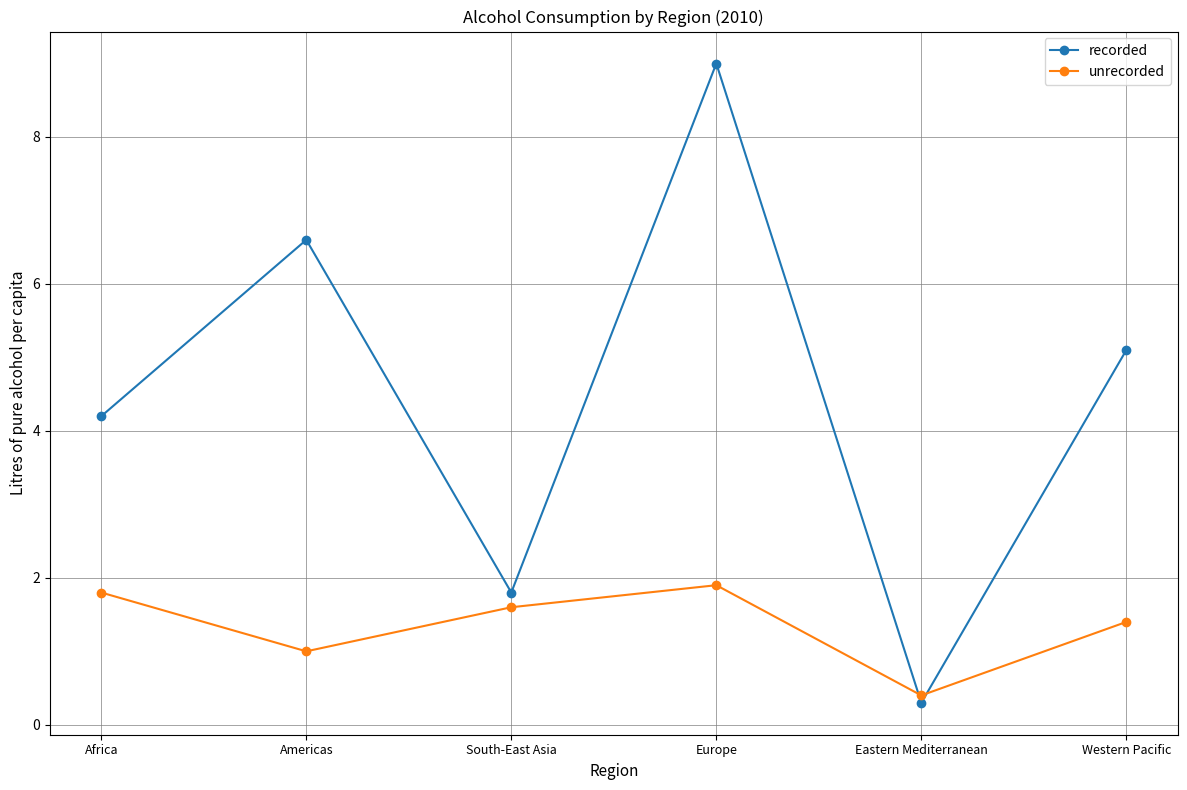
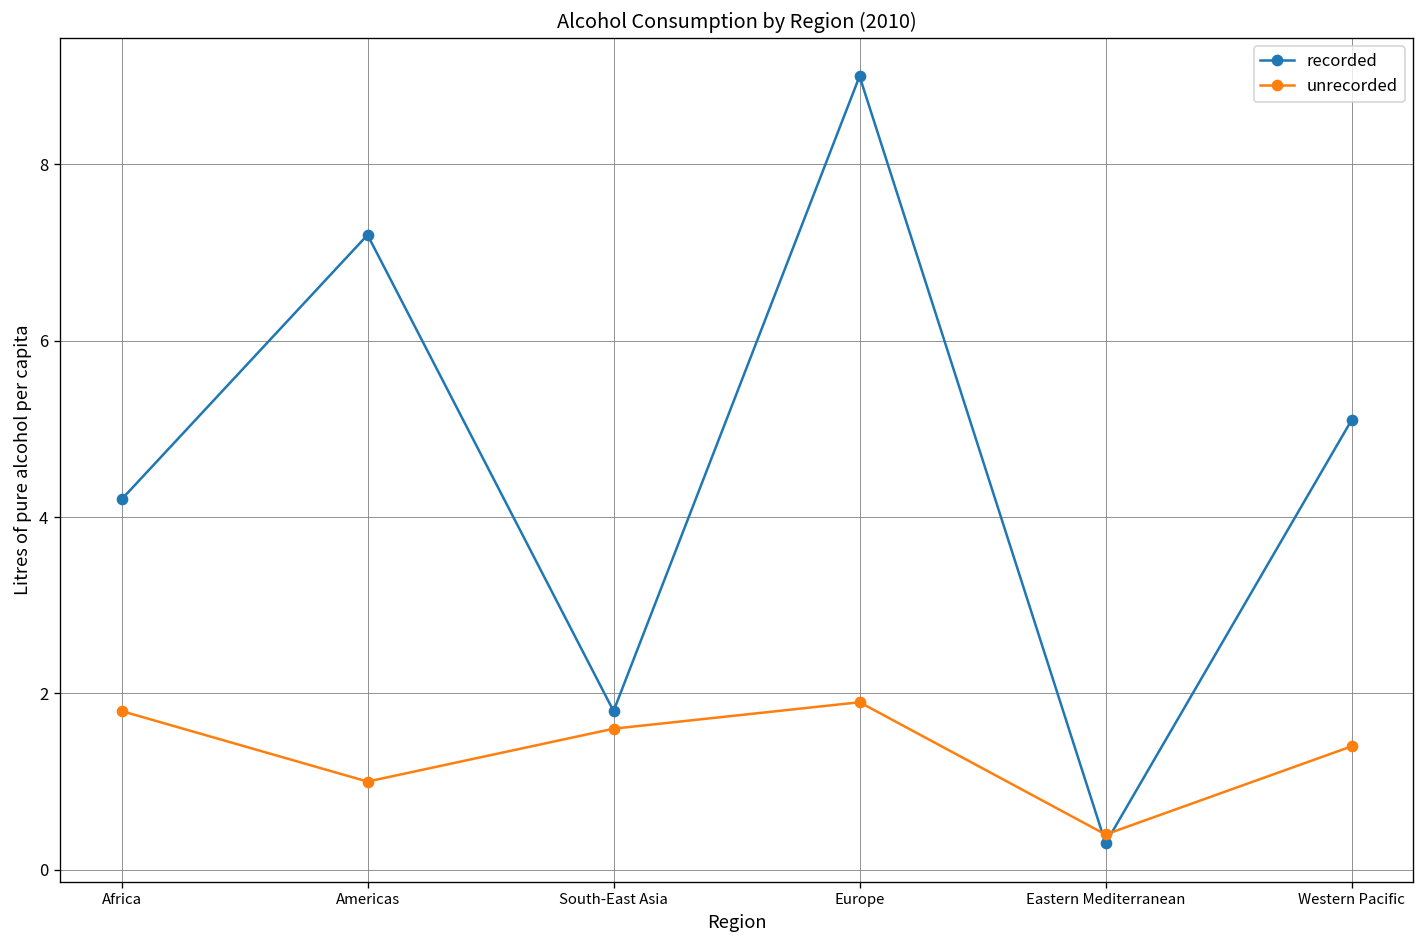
recorded, Americas: 6.6 -> 7.2
